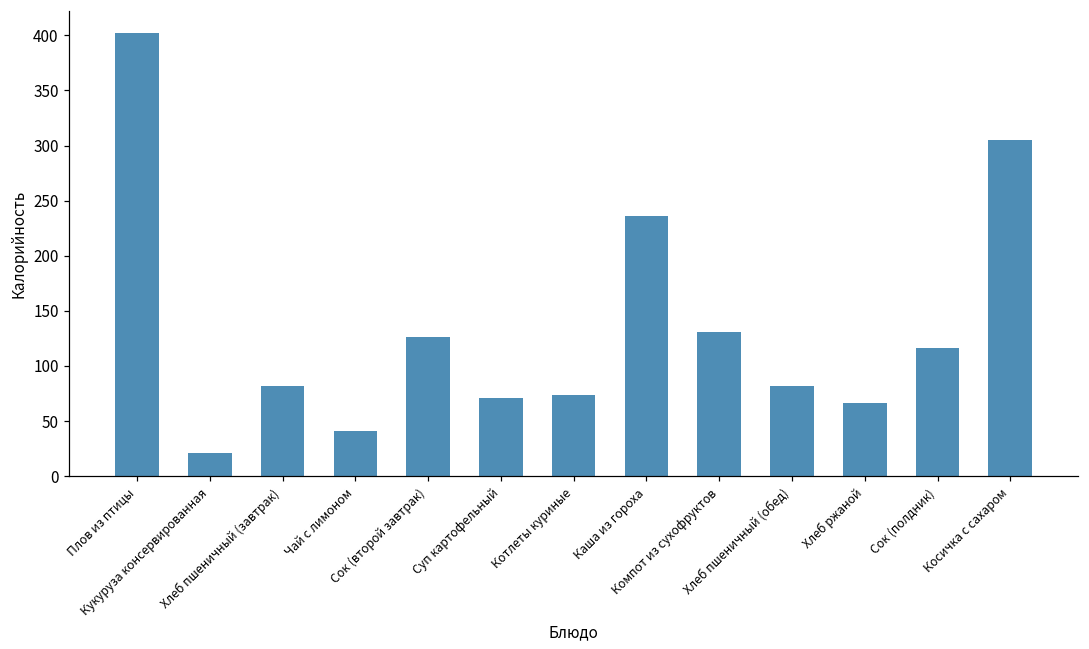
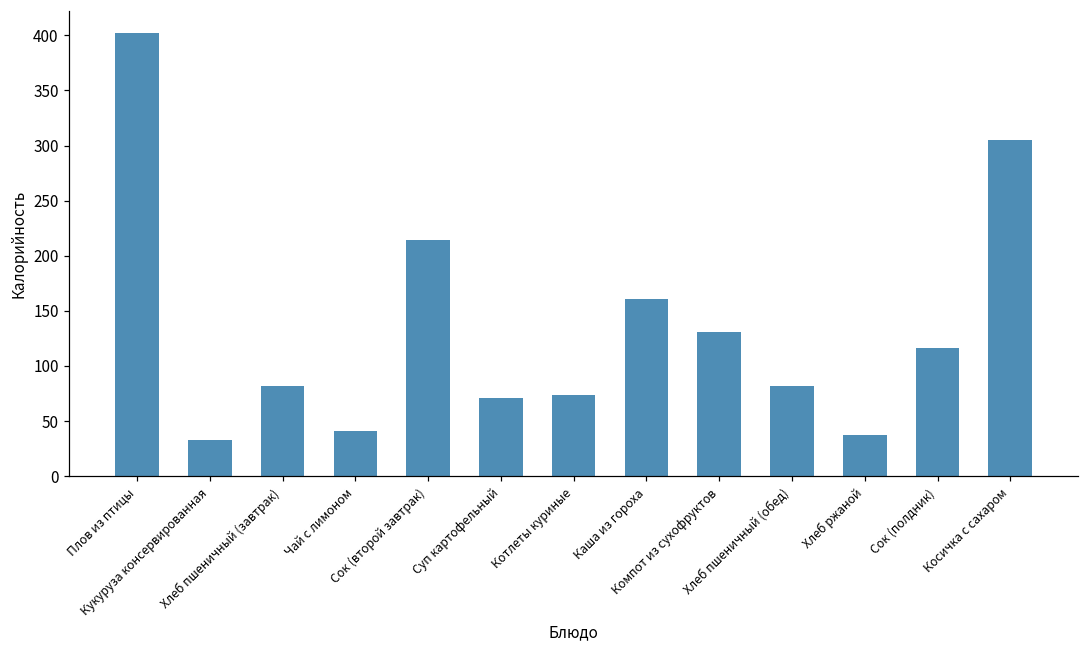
Кукуруза консервированная: 21 -> 33
Сок (второй завтрак): 126 -> 214
Каша из гороха: 236 -> 161
Хлеб ржаной: 66 -> 37
